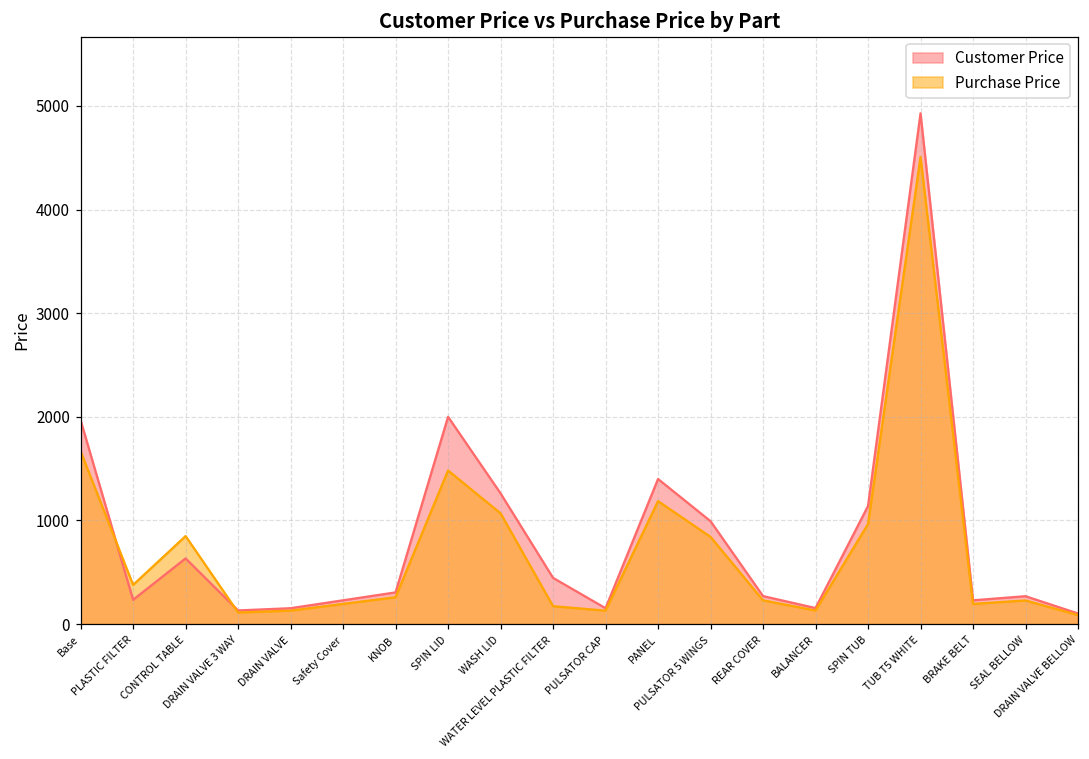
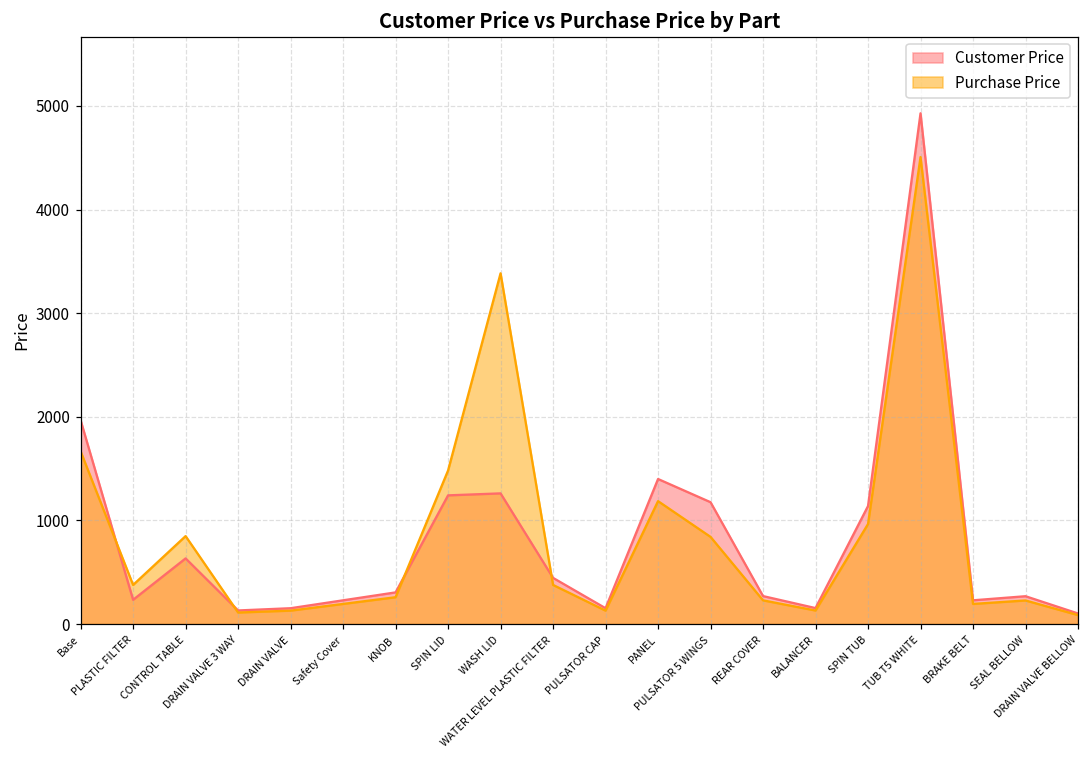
Customer Price, SPIN LID: 2000 -> 1200
Purchase Price, WASH LID: 1100 -> 3400
Purchase Price, WATER LEVEL PLASTIC FILTER: 200 -> 400
Customer Price, PULSATOR 5 WINGS: 1000 -> 1200
